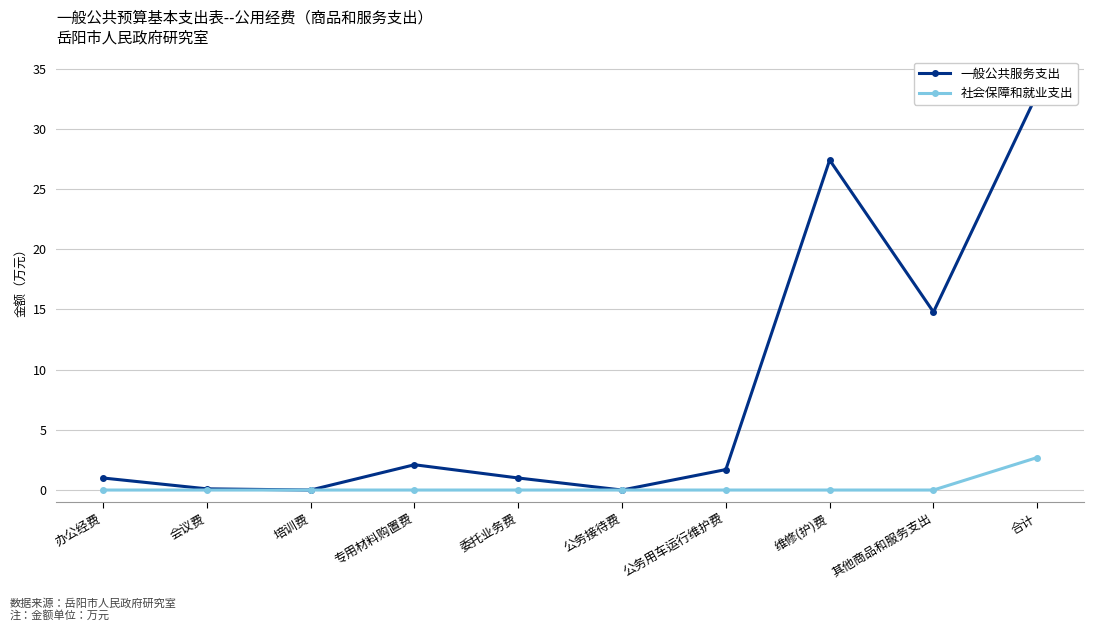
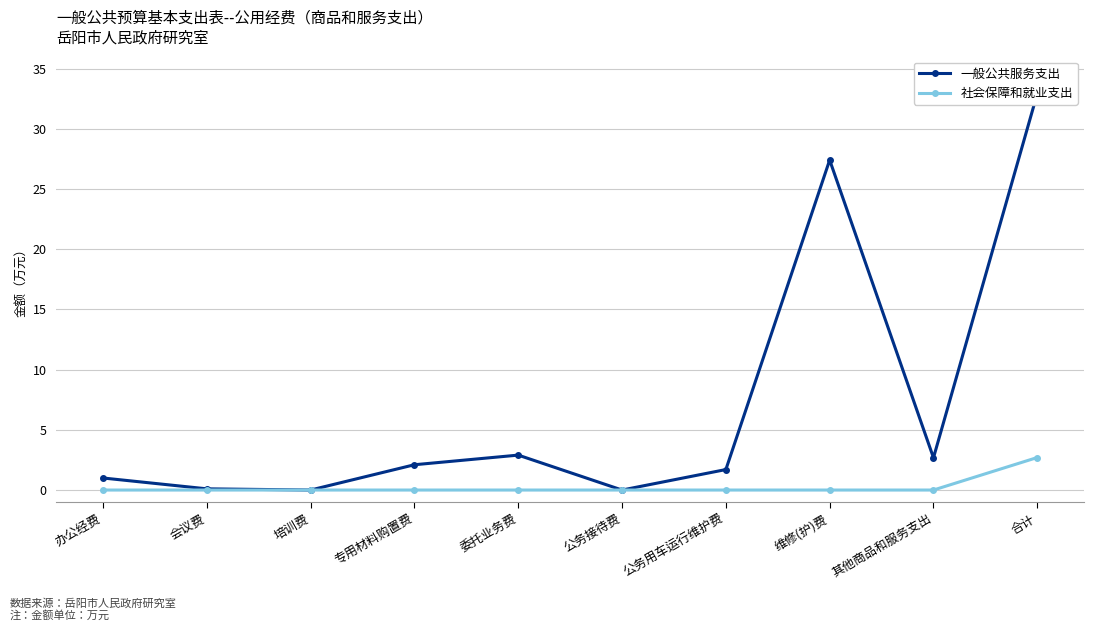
一般公共服务支出, 委托业务费: 1.0 -> 2.9
一般公共服务支出, 其他商品和服务支出: 14.8 -> 2.7
